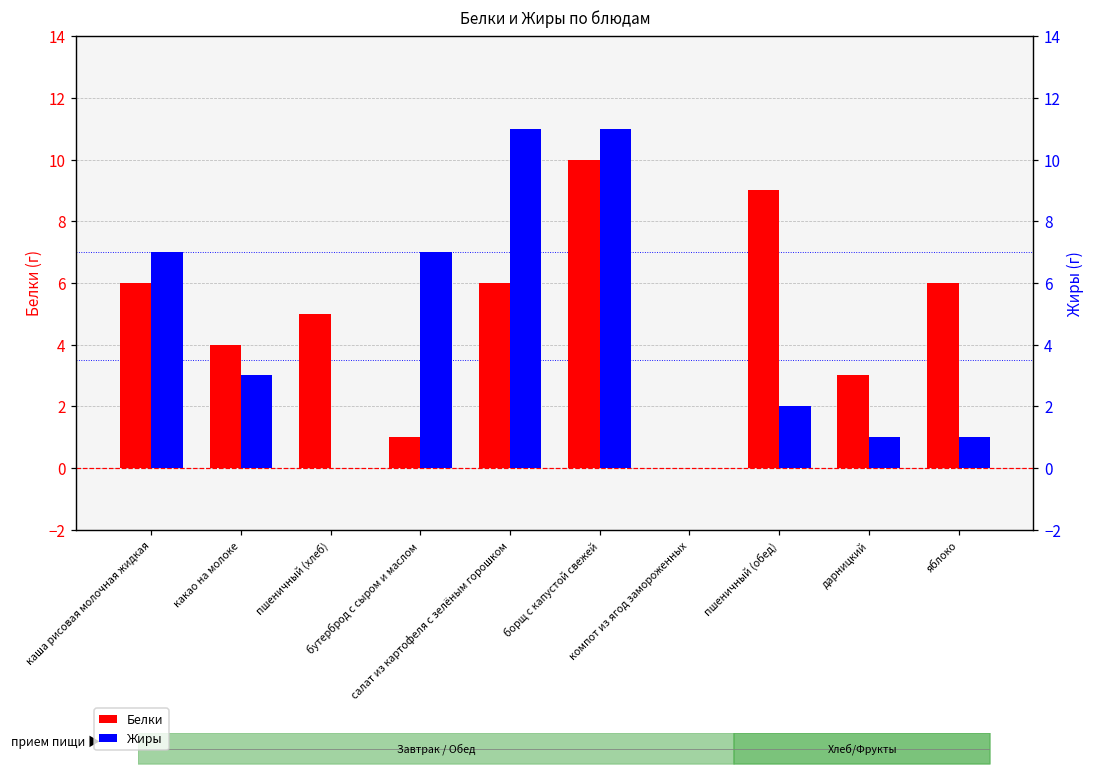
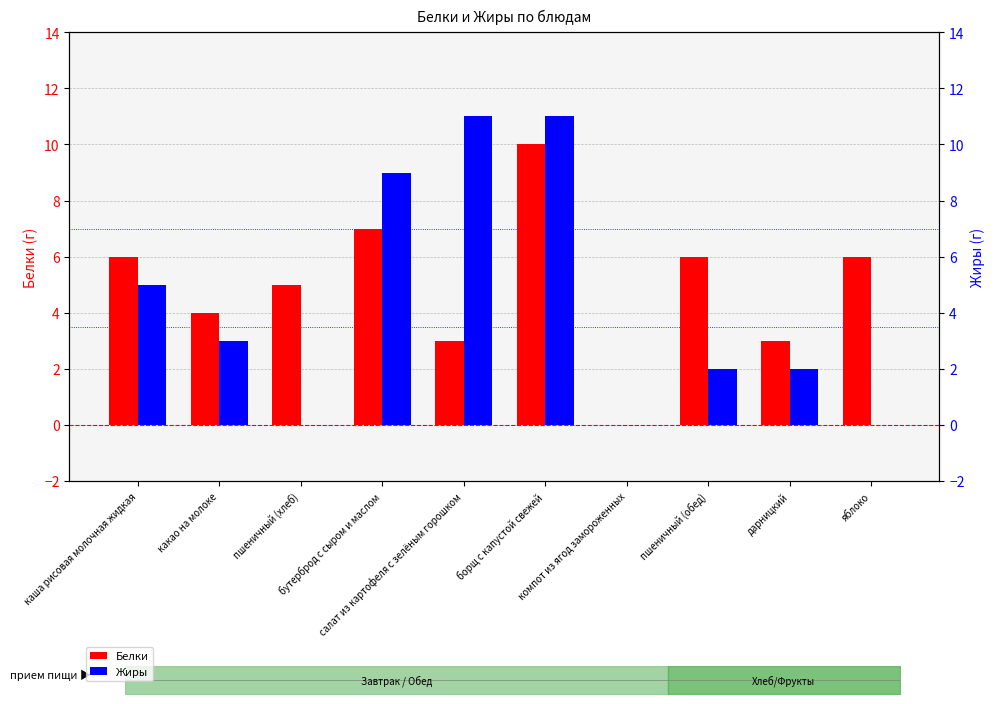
Белки и Жиры по блюдам, Белки, бутерброд с сыром и маслом: 1 -> 7
Белки и Жиры по блюдам, Белки, салат из картофеля с зелёным горошком: 6 -> 3
Белки и Жиры по блюдам, Белки, пшеничный (обед): 9 -> 6
Белки и Жиры по блюдам, Жиры, каша рисовая молочная жидкая: 7 -> 5
Белки и Жиры по блюдам, Жиры, бутерброд с сыром и маслом: 7 -> 9
Белки и Жиры по блюдам, Жиры, дарницкий: 1 -> 2
Белки и Жиры по блюдам, Жиры, яблоко: 1 -> 0
